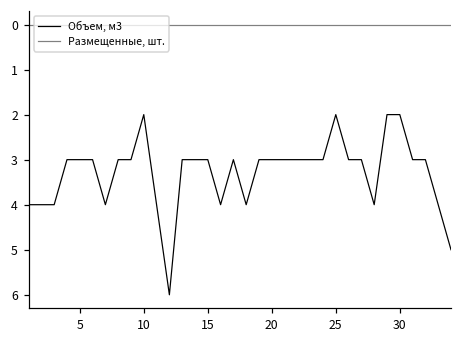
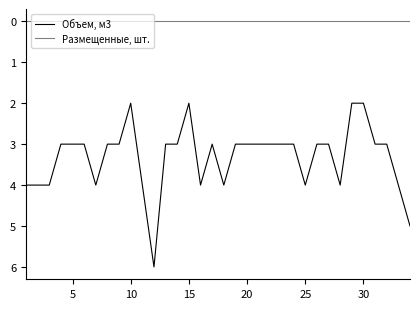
Объем, м3, 15: 3 -> 2
Объем, м3, 25: 2 -> 4
